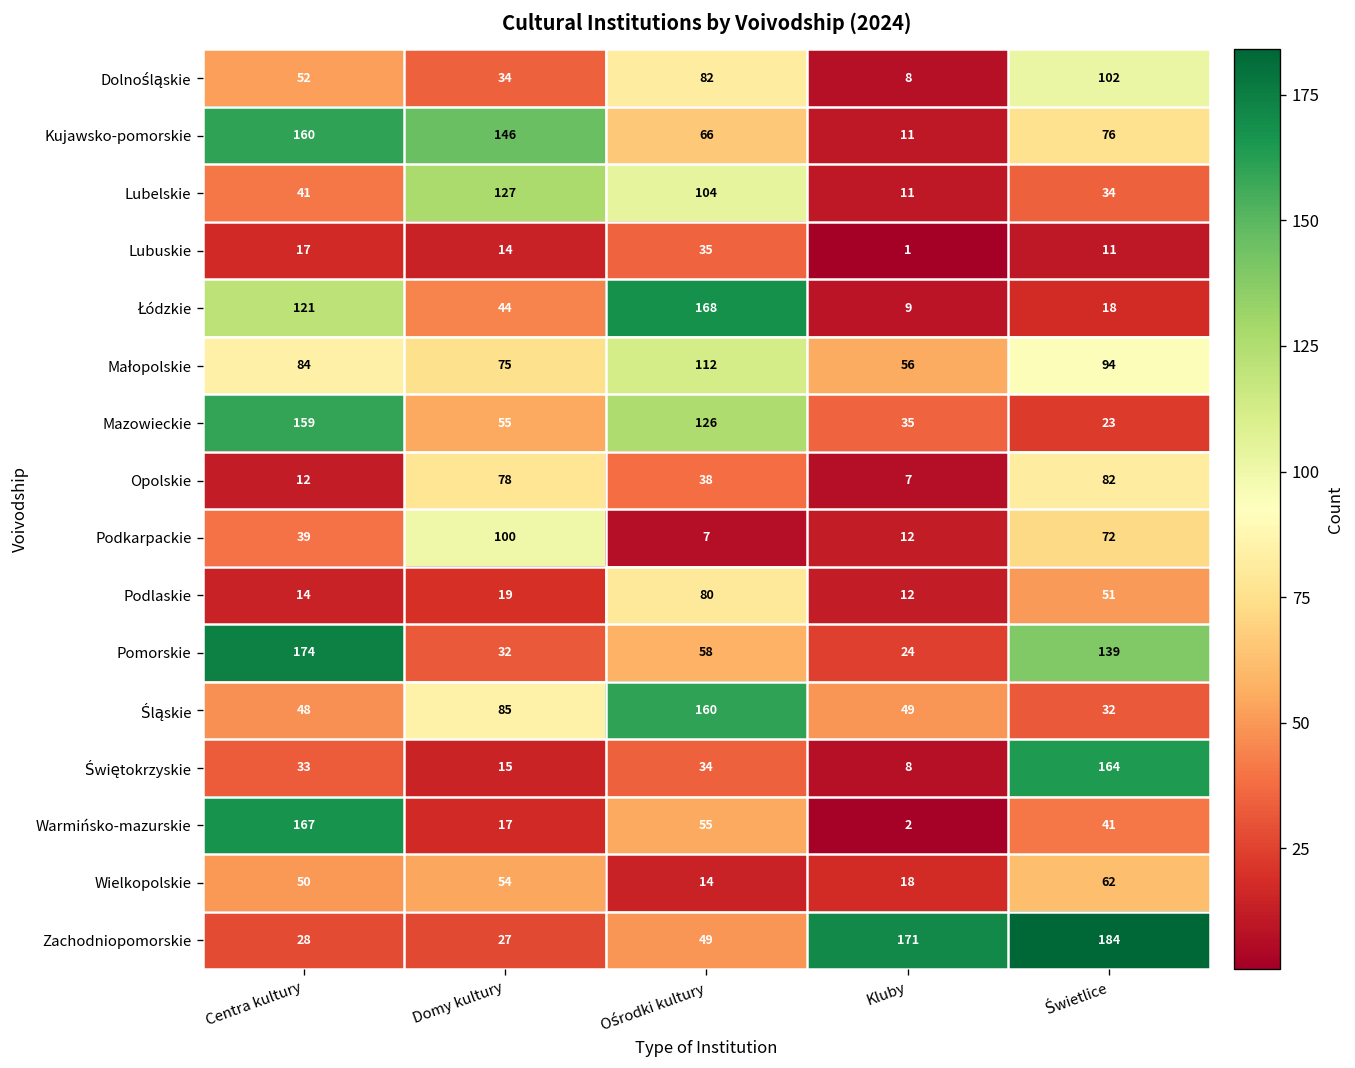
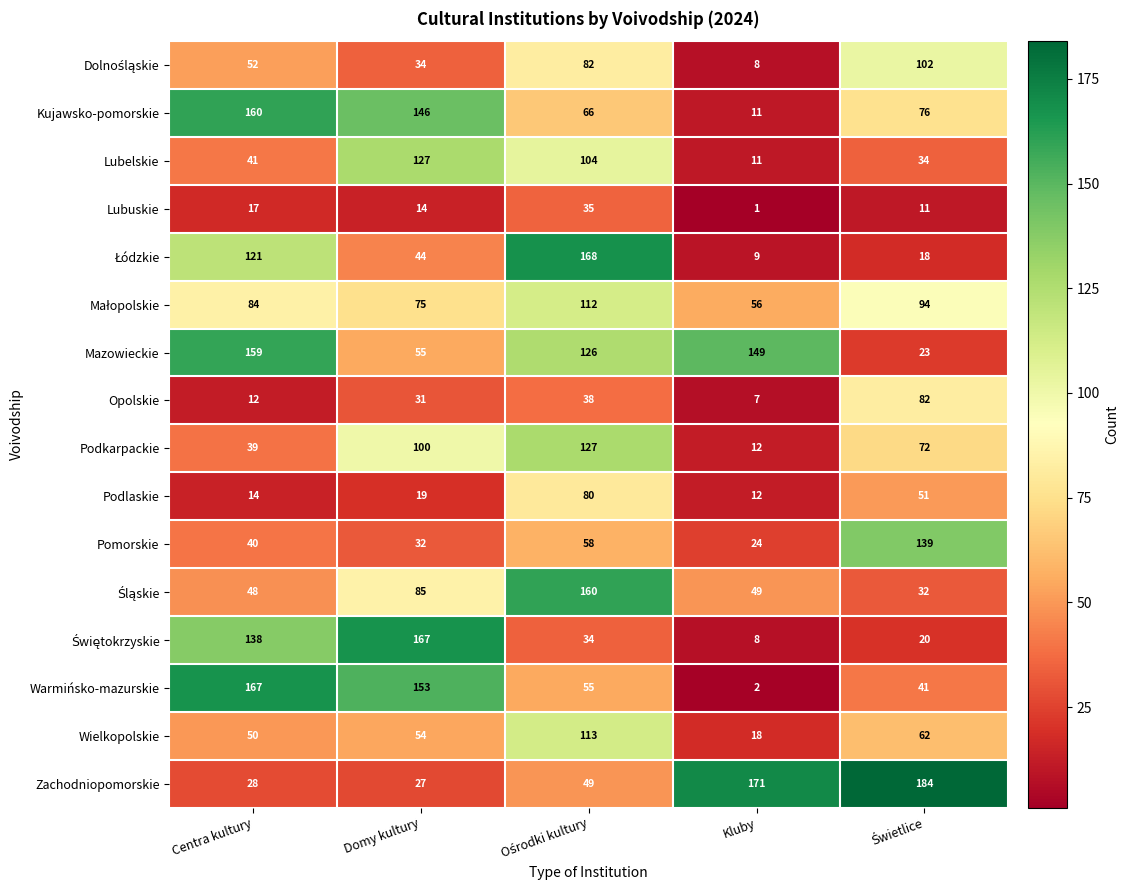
Mazowieckie, Kluby: 35 -> 149
Opolskie, Domy kultury: 78 -> 31
Podkarpackie, Ośrodki kultury: 7 -> 127
Pomorskie, Centra kultury: 174 -> 40
Świętokrzyskie, Centra kultury: 33 -> 138
Świętokrzyskie, Domy kultury: 15 -> 167
Świętokrzyskie, Świetlice: 164 -> 20
Warmińsko-mazurskie, Domy kultury: 17 -> 153
Wielkopolskie, Ośrodki kultury: 14 -> 113
